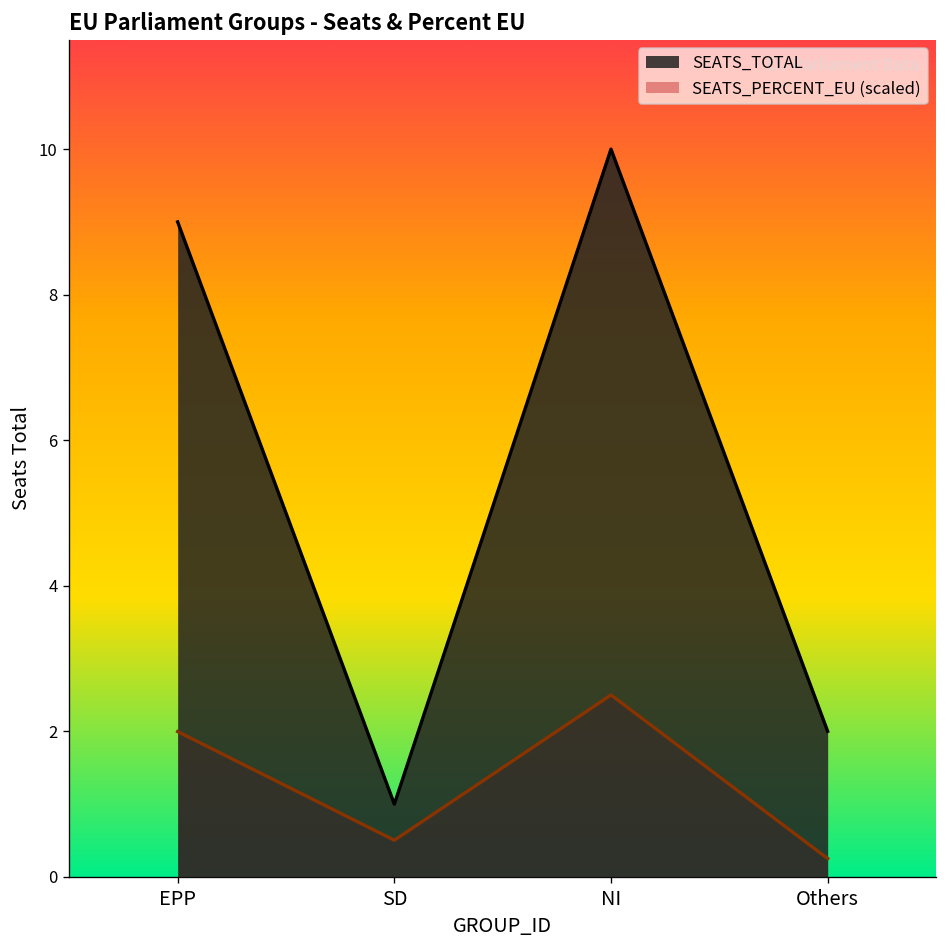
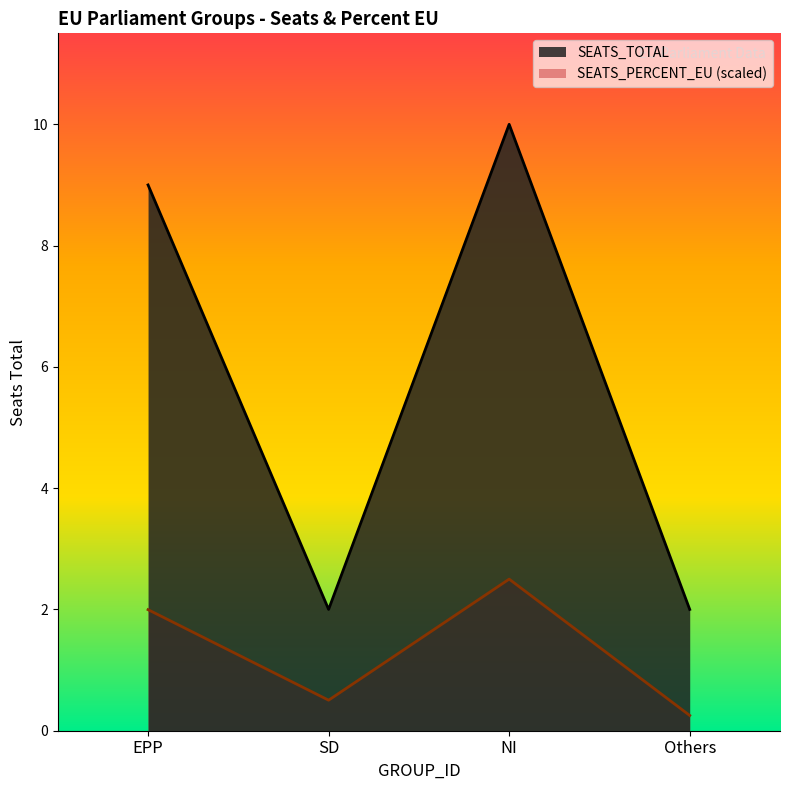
SEATS_TOTAL, SD: 1 -> 2
